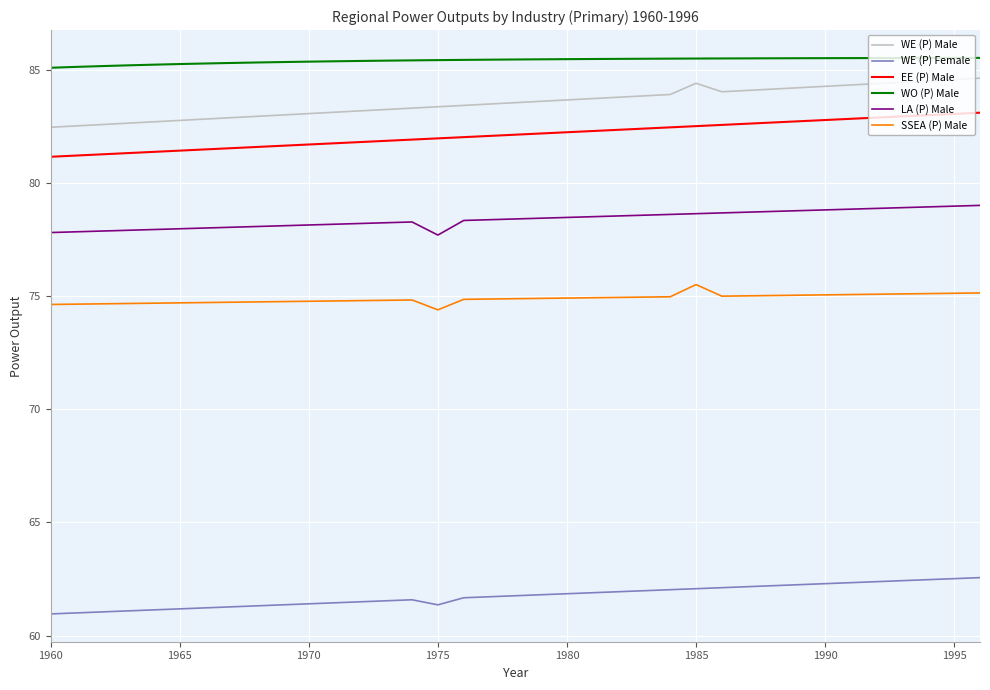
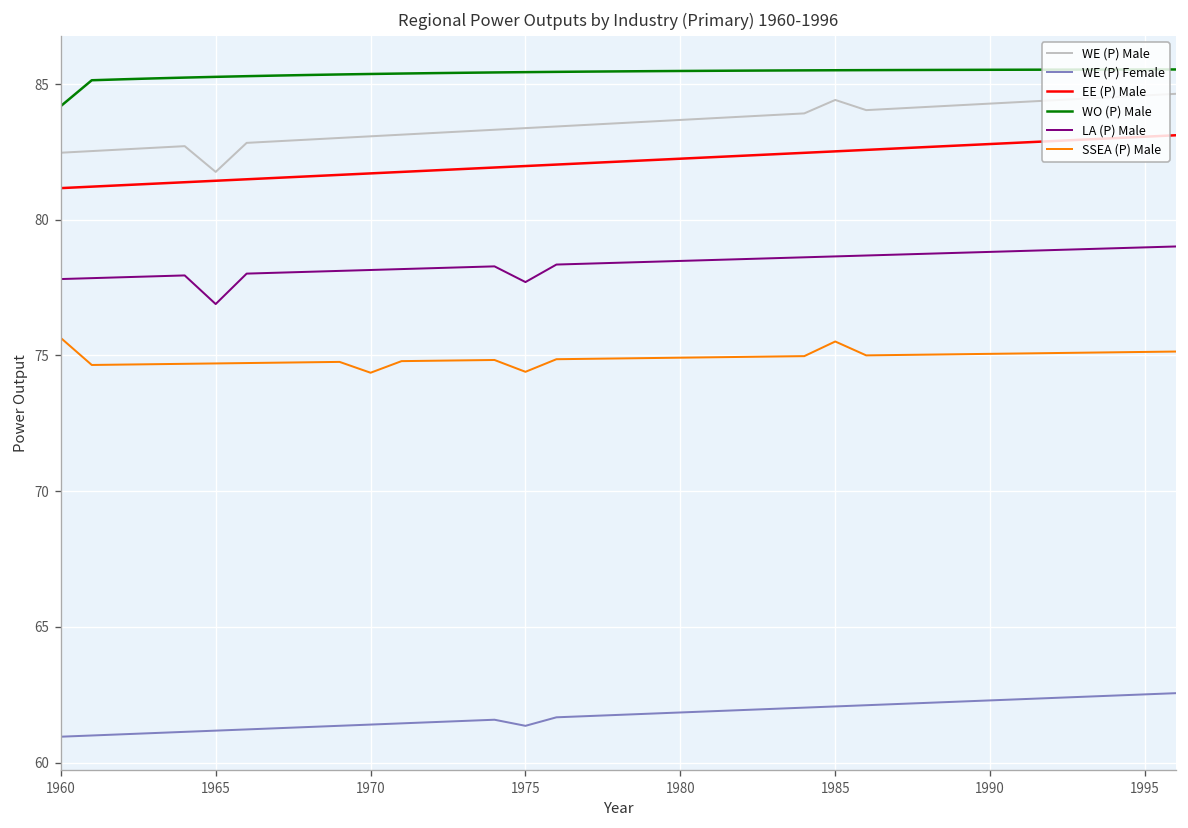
WO (P) Male, 1960: 85.1 -> 84.2
SSEA (P) Male, 1960: 74.6 -> 75.6
WE (P) Male, 1965: 82.8 -> 81.8
LA (P) Male, 1965: 78.0 -> 76.9
SSEA (P) Male, 1970: 74.8 -> 74.4
